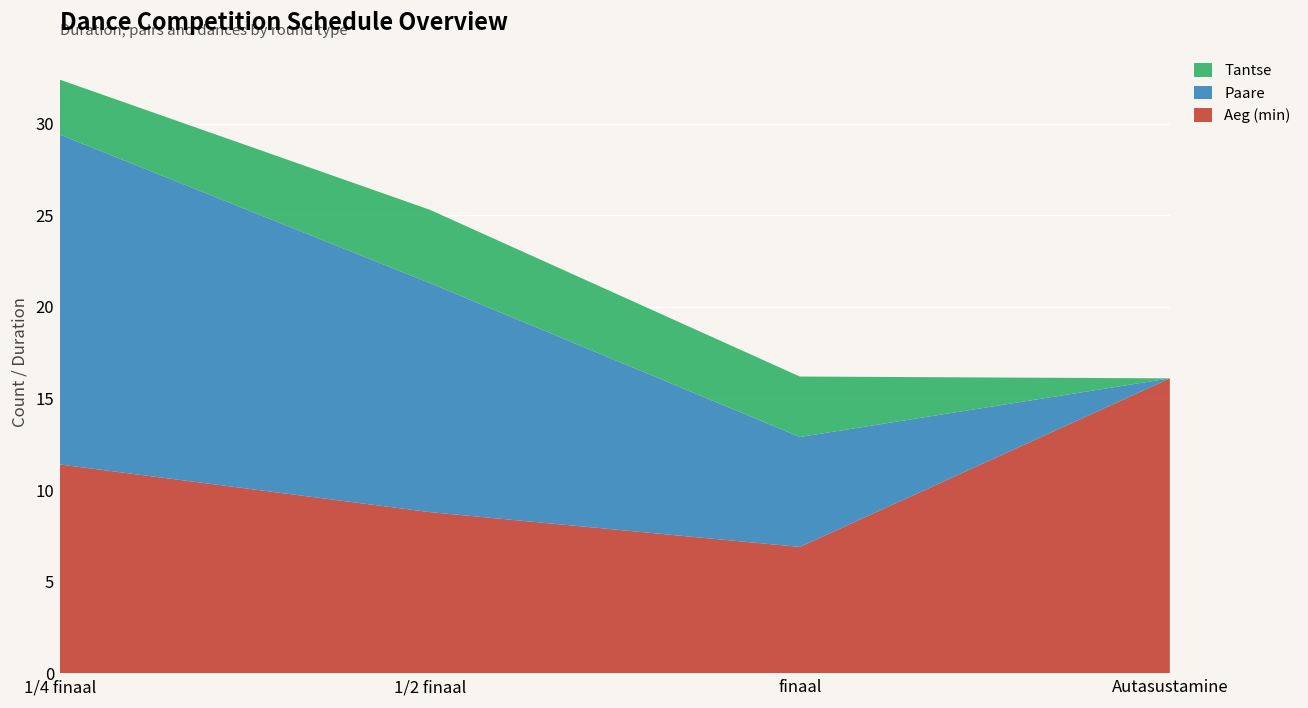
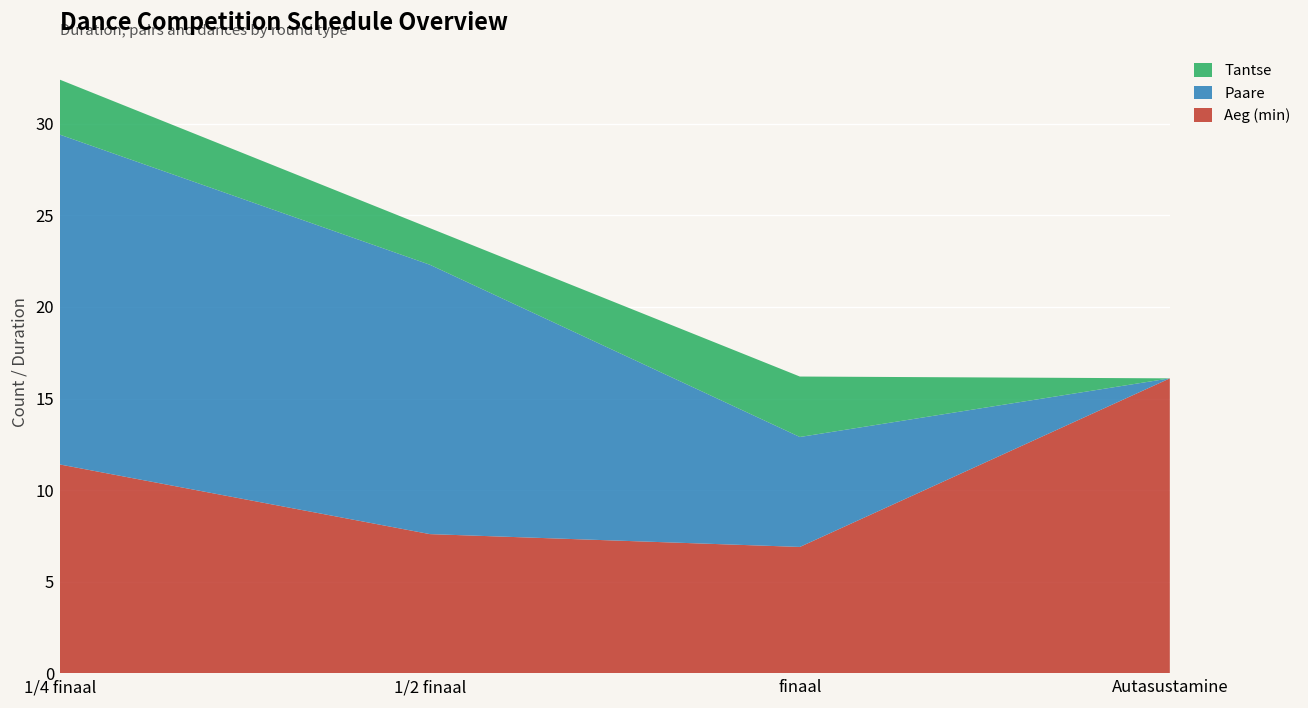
Aeg (min), 1/2 finaal: 8.8 -> 7.6
Paare, 1/2 finaal: 12.5 -> 14.7
Tantse, 1/2 finaal: 4 -> 2
